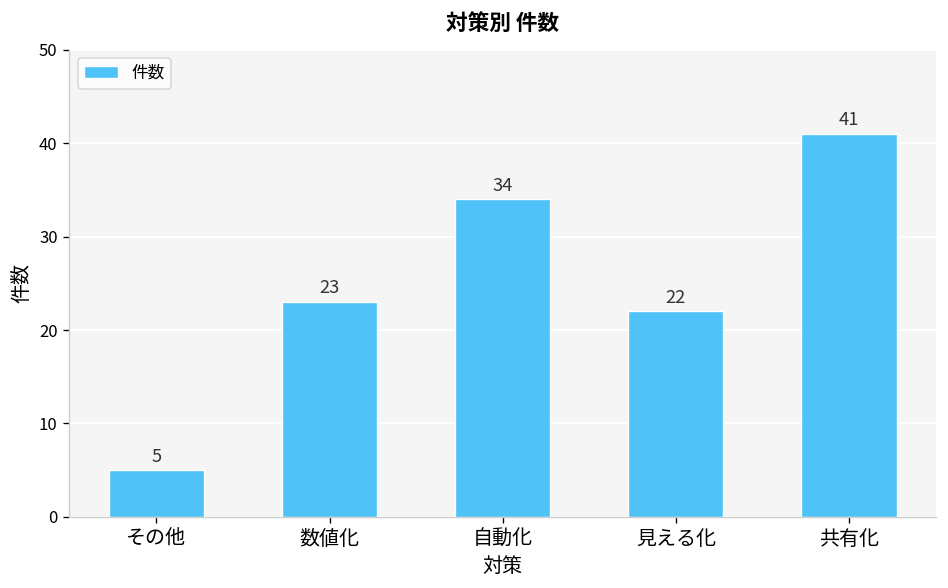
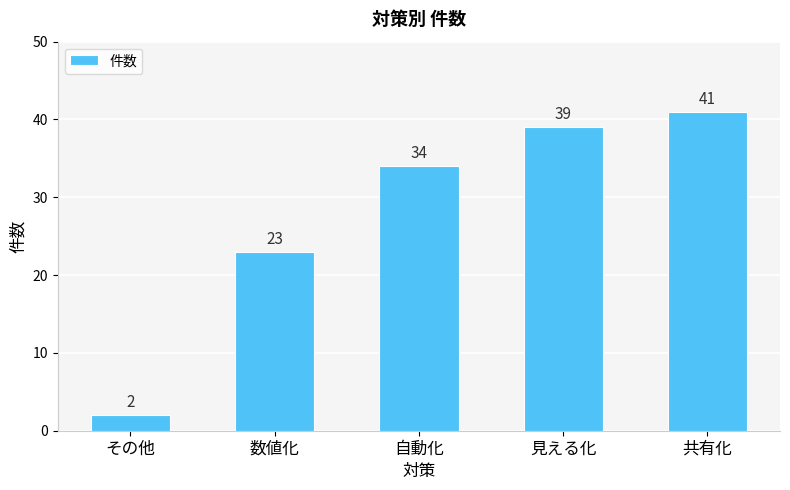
その他: 5 -> 2
見える化: 22 -> 39
